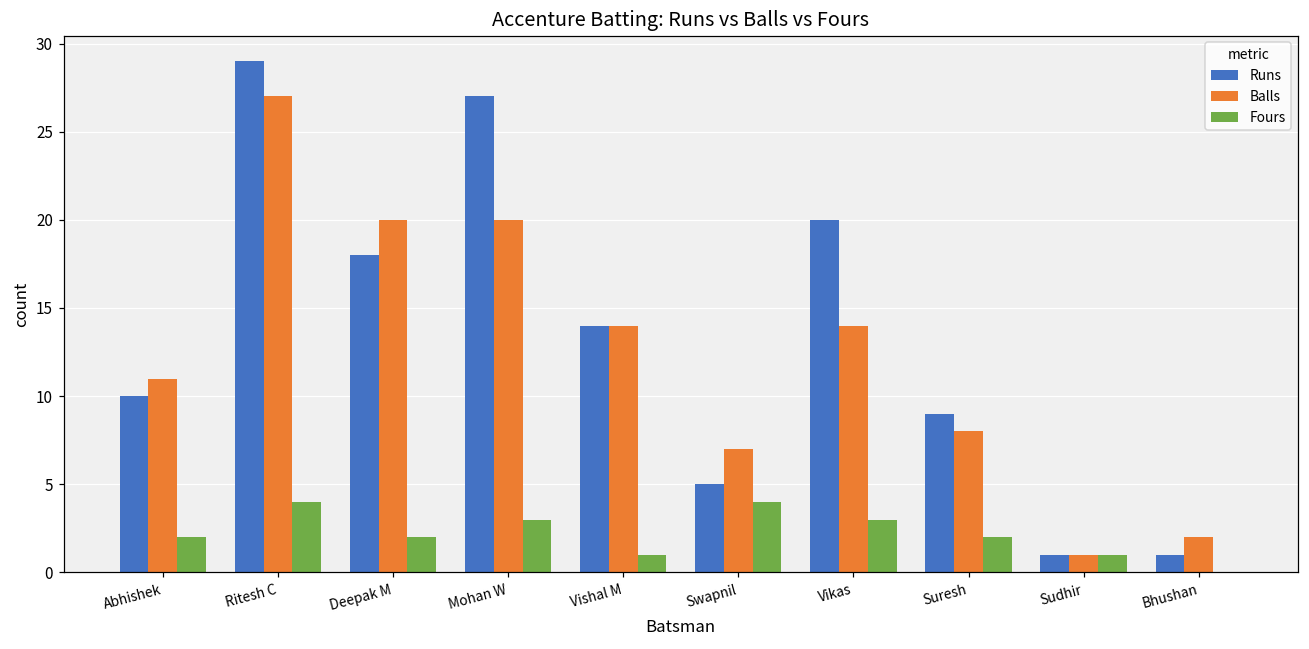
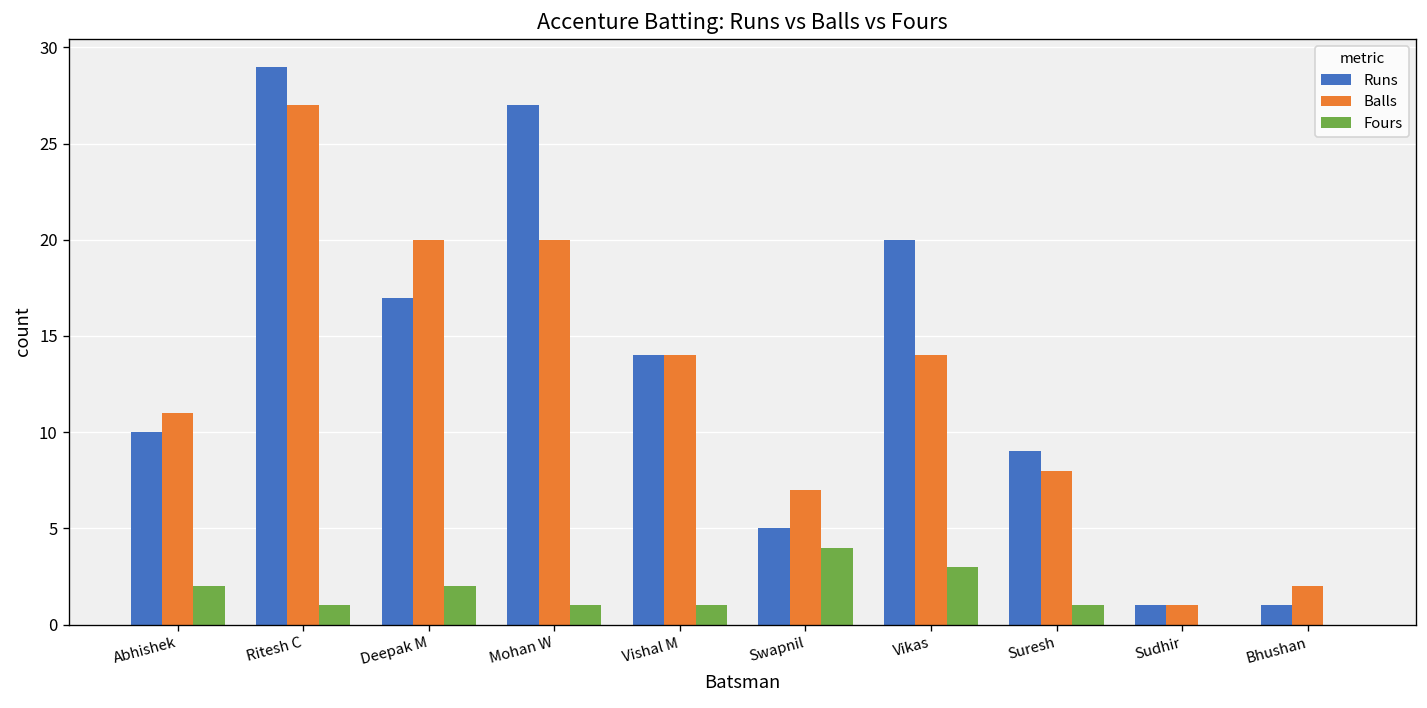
Fours, Ritesh C: 4 -> 1
Runs, Deepak M: 18 -> 17
Fours, Mohan W: 3 -> 1
Fours, Suresh: 2 -> 1
Fours, Sudhir: 1 -> 0
